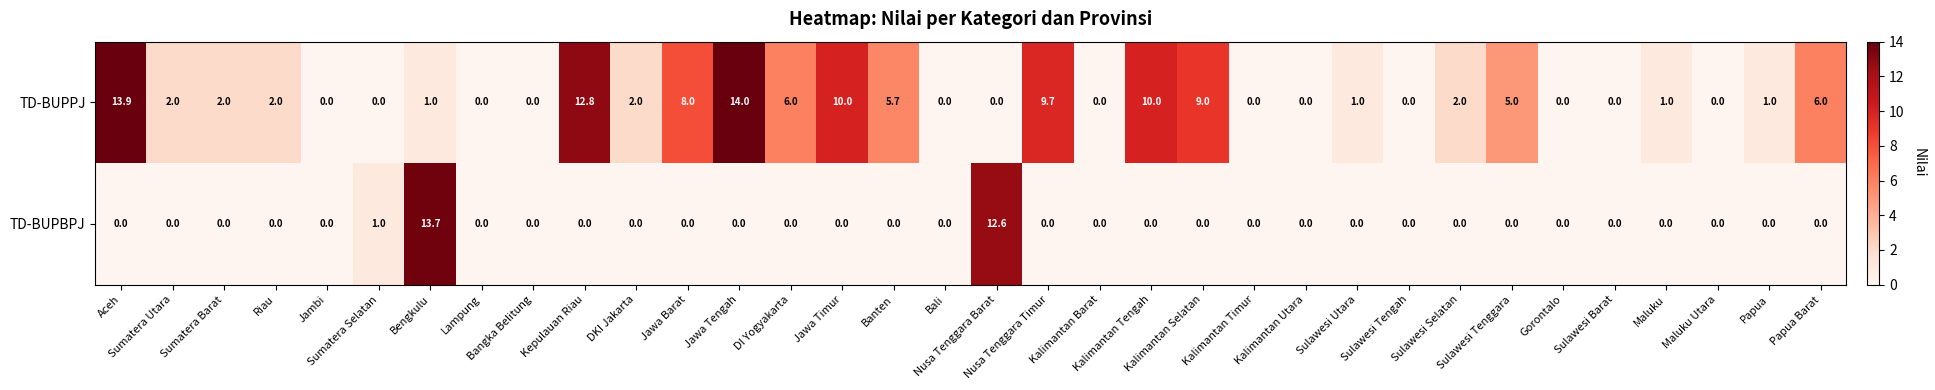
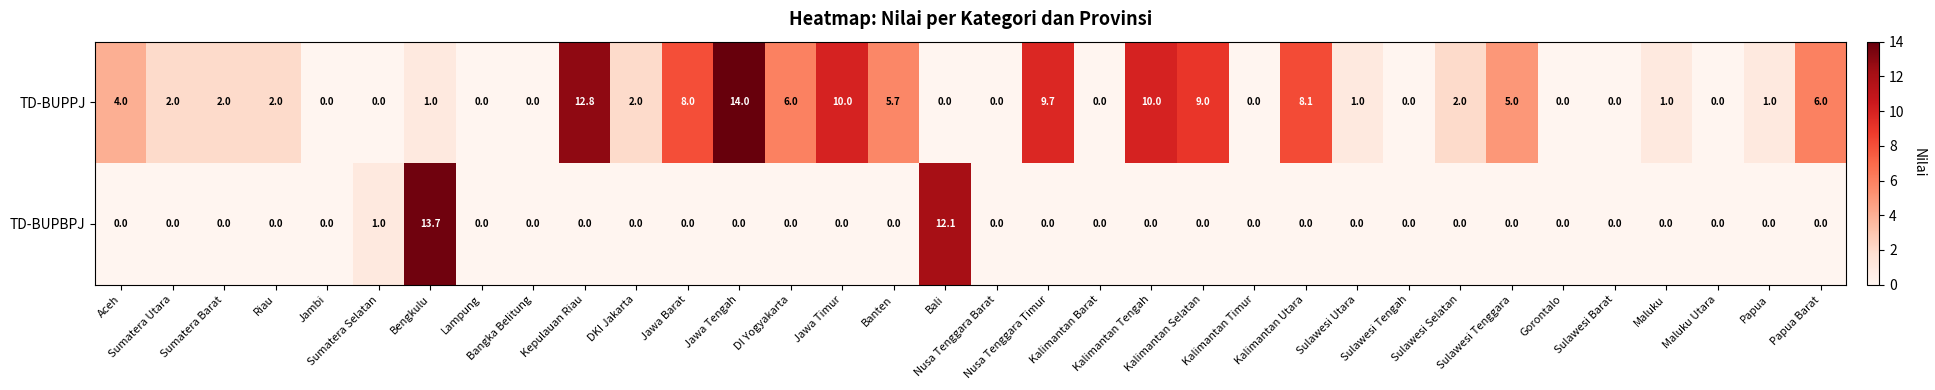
TD-BUPPJ, Aceh: 13.9 -> 4.0
TD-BUPPJ, Kalimantan Utara: 0.0 -> 8.1
TD-BUPBPJ, Bali: 0.0 -> 12.1
TD-BUPBPJ, Nusa Tenggara Barat: 12.6 -> 0.0
